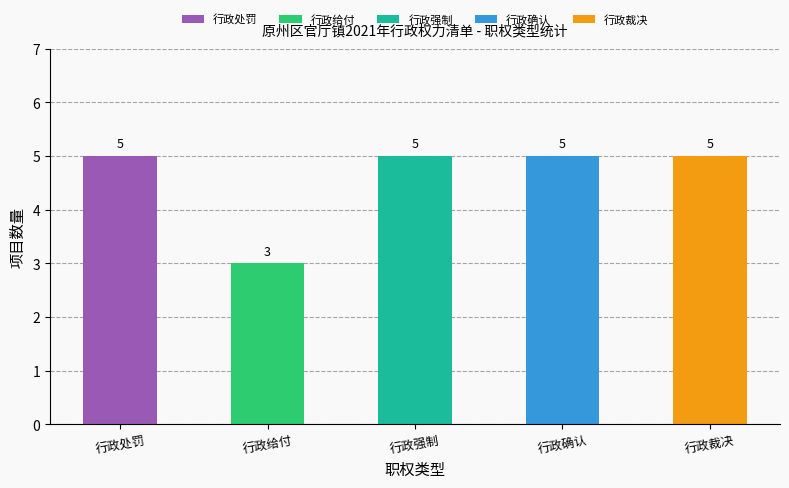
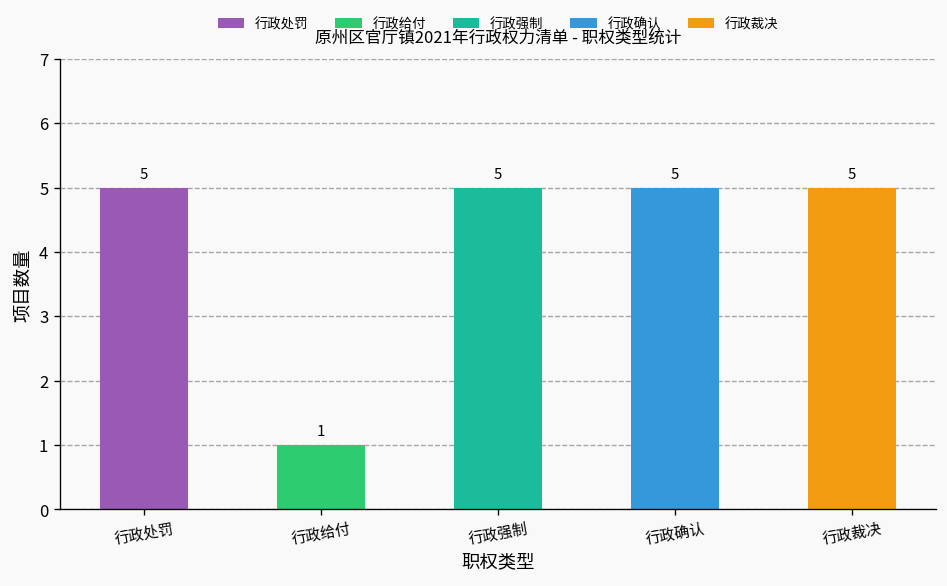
行政给付: 3 -> 1
